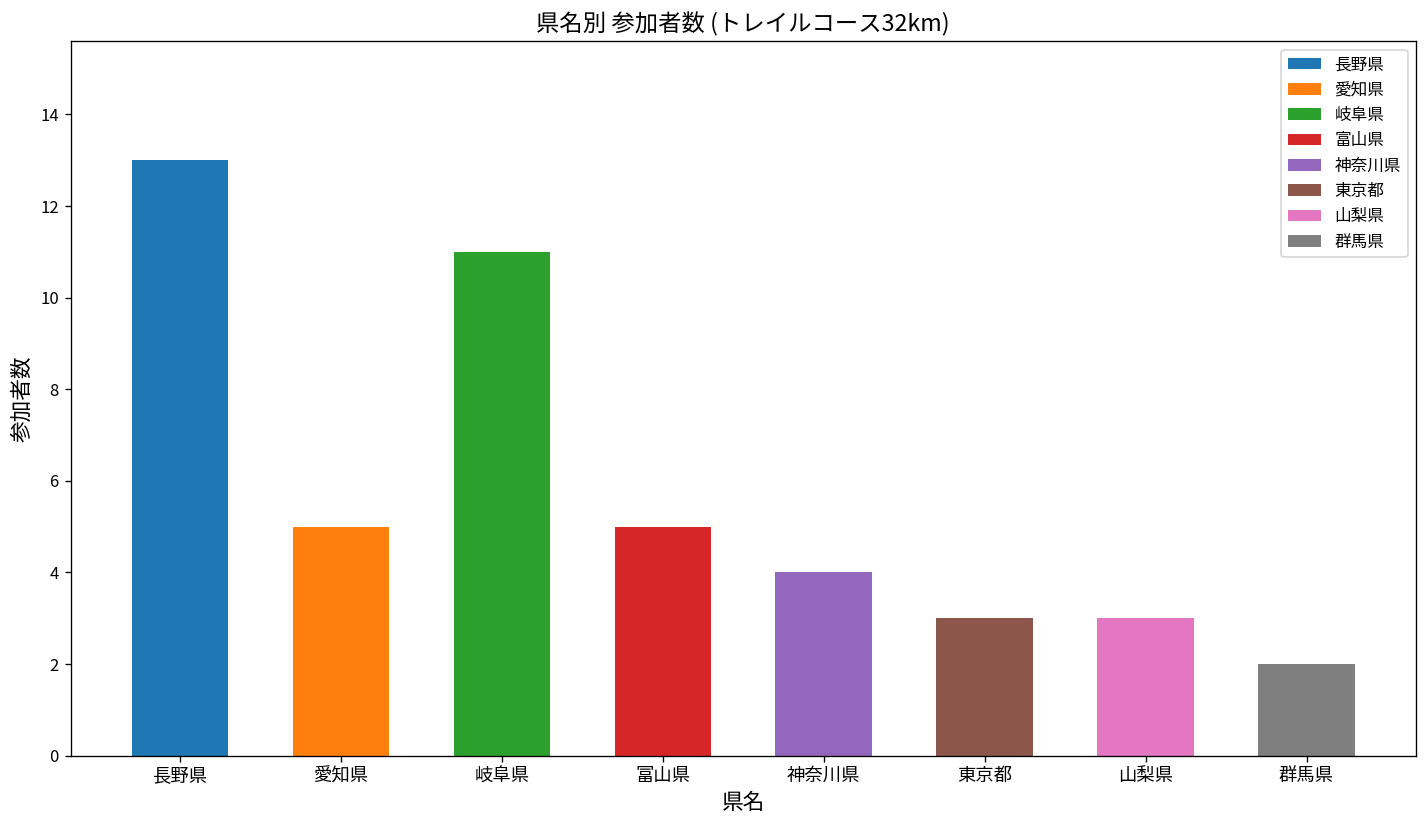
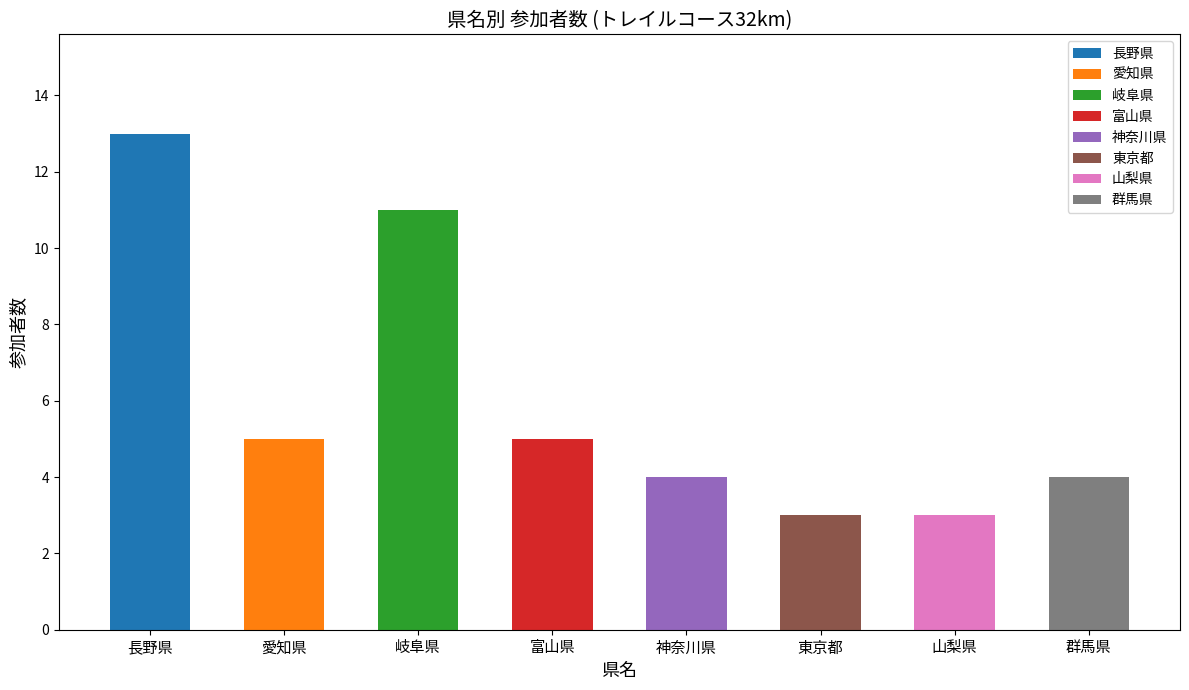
群馬県: 2 -> 4
